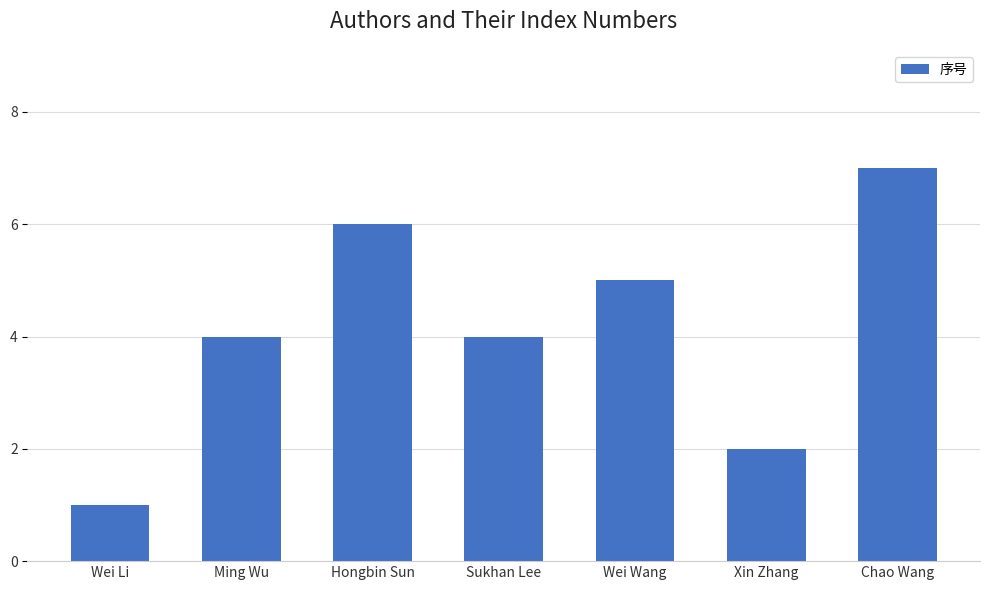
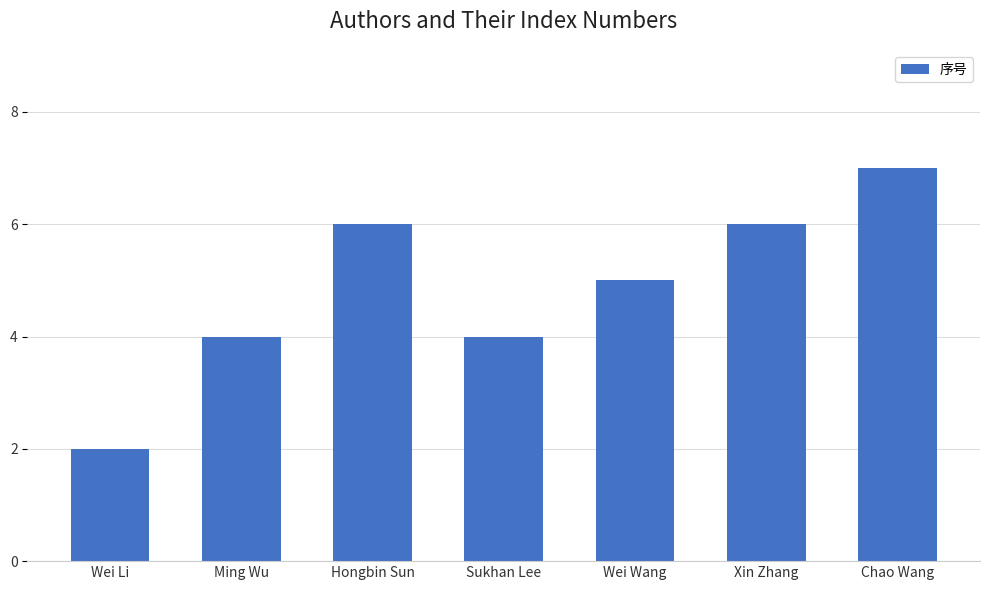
Wei Li: 1 -> 2
Xin Zhang: 2 -> 6
